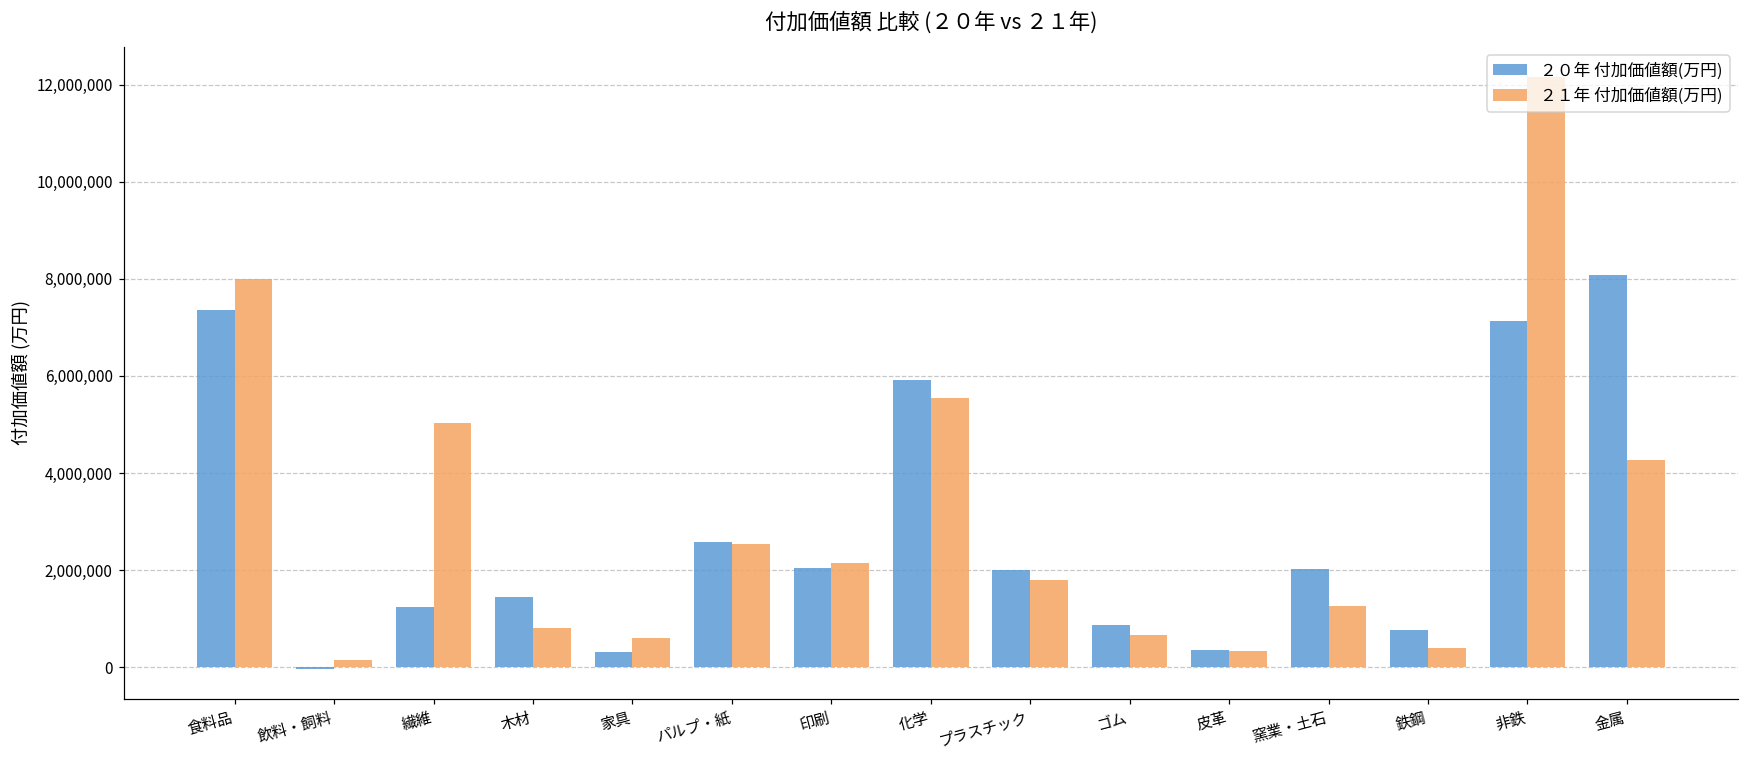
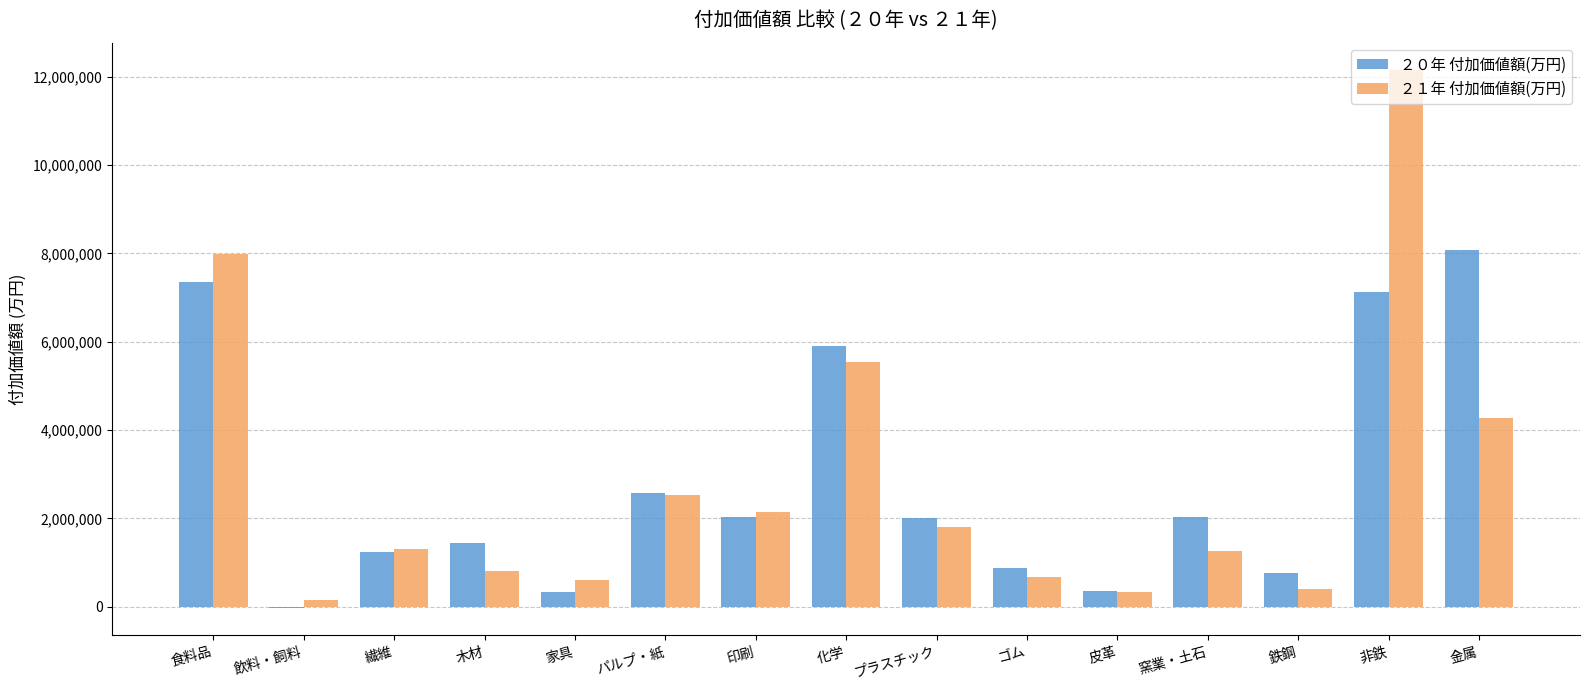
２１年 付加価値額(万円), 繊維: 5,000,000 -> 1,300,000
